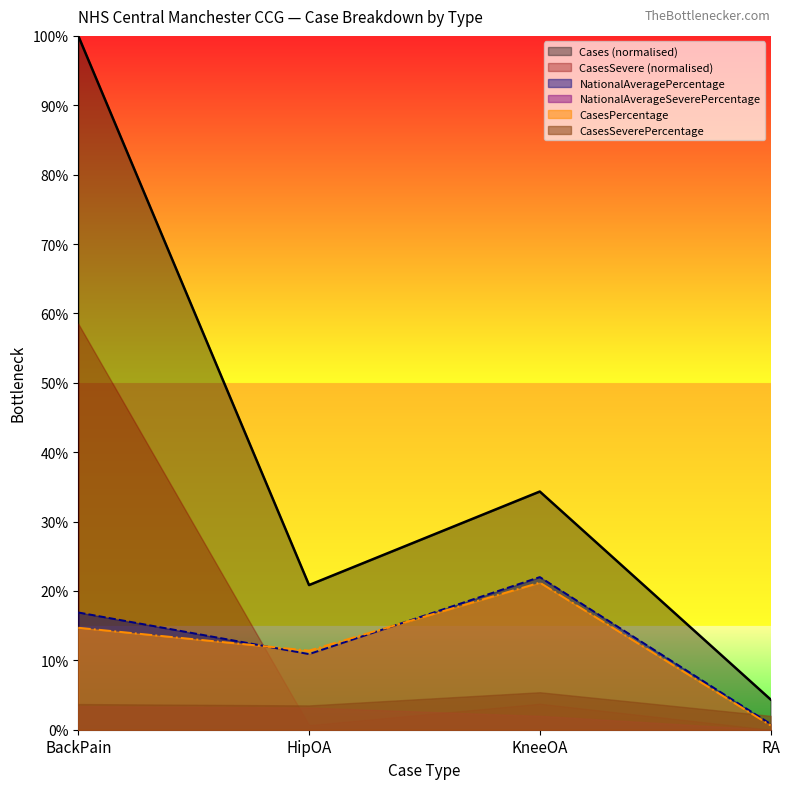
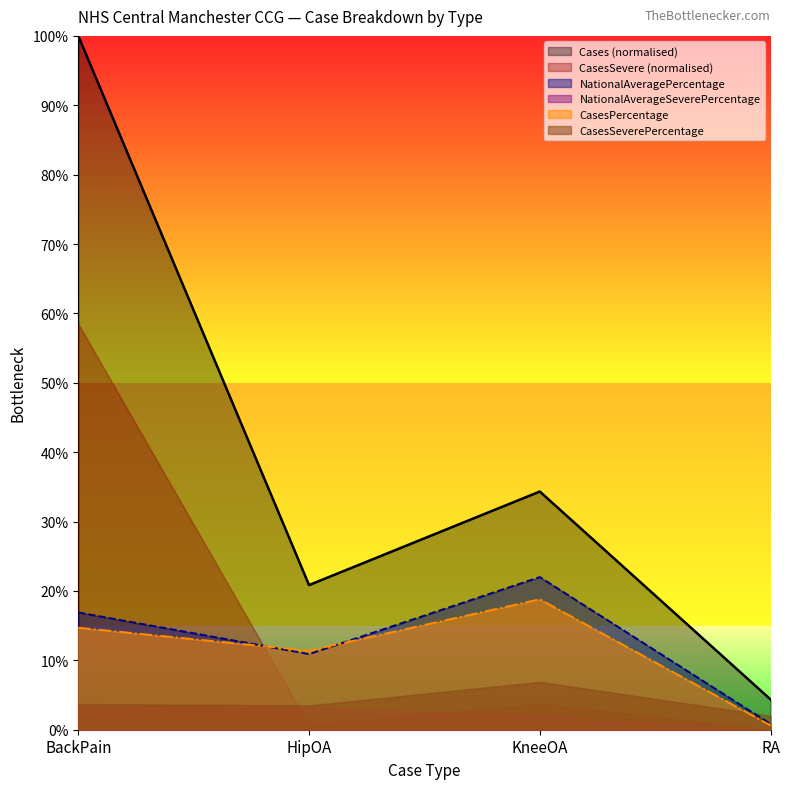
CasesPercentage, KneeOA: 21% -> 19%
CasesSeverePercentage, KneeOA: 5% -> 7%
